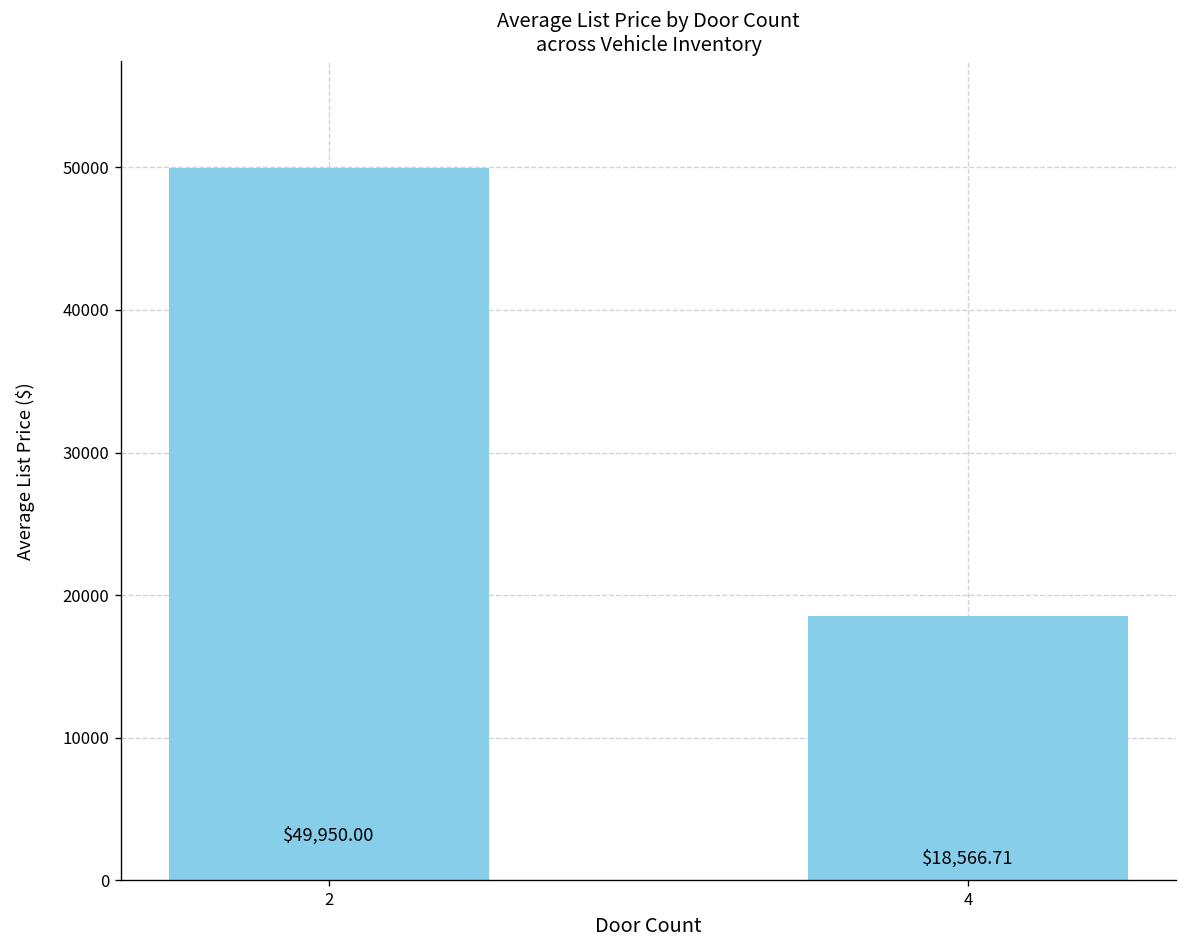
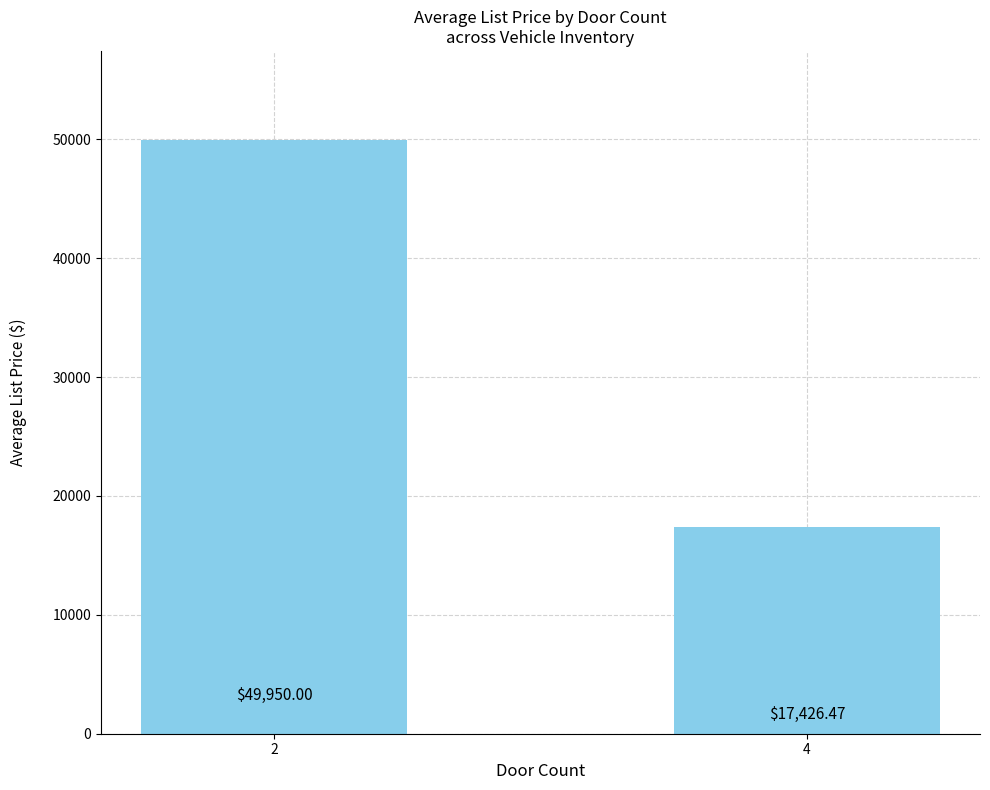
4: $18,566.71 -> $17,426.47
